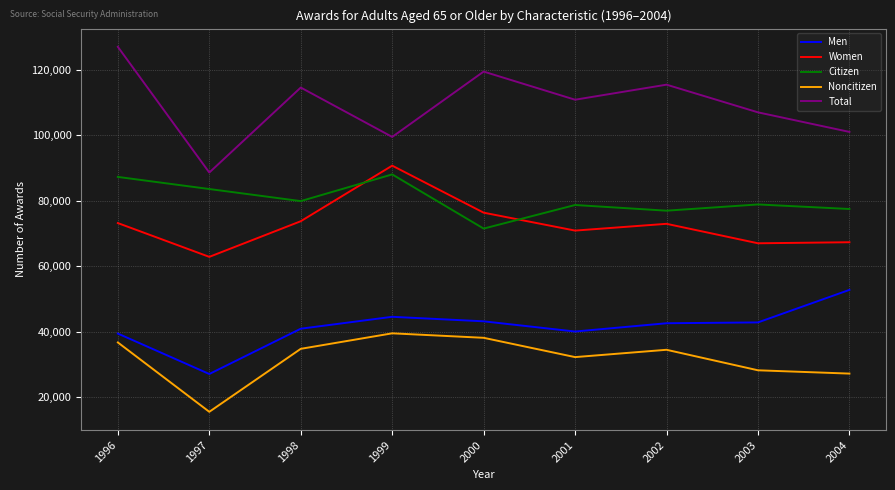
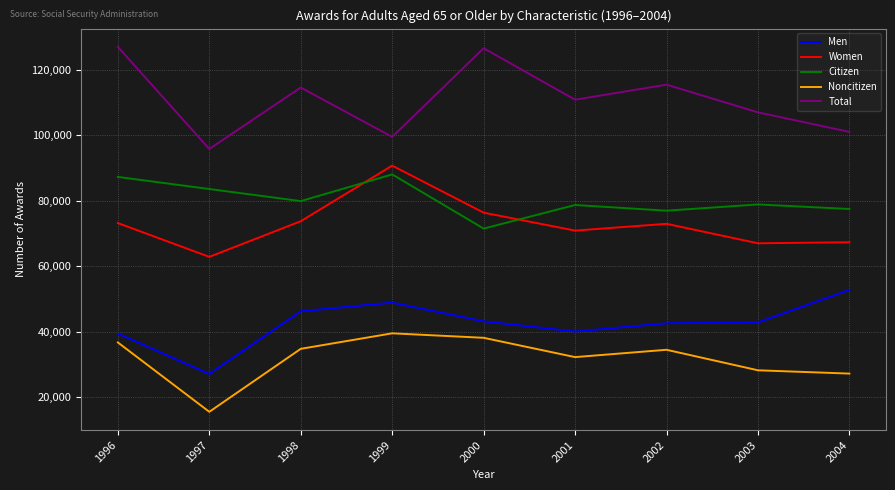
Total, 1997: 89,000 -> 96,000
Men, 1998: 41,000 -> 46,000
Men, 1999: 45,000 -> 49,000
Total, 2000: 119,000 -> 127,000
